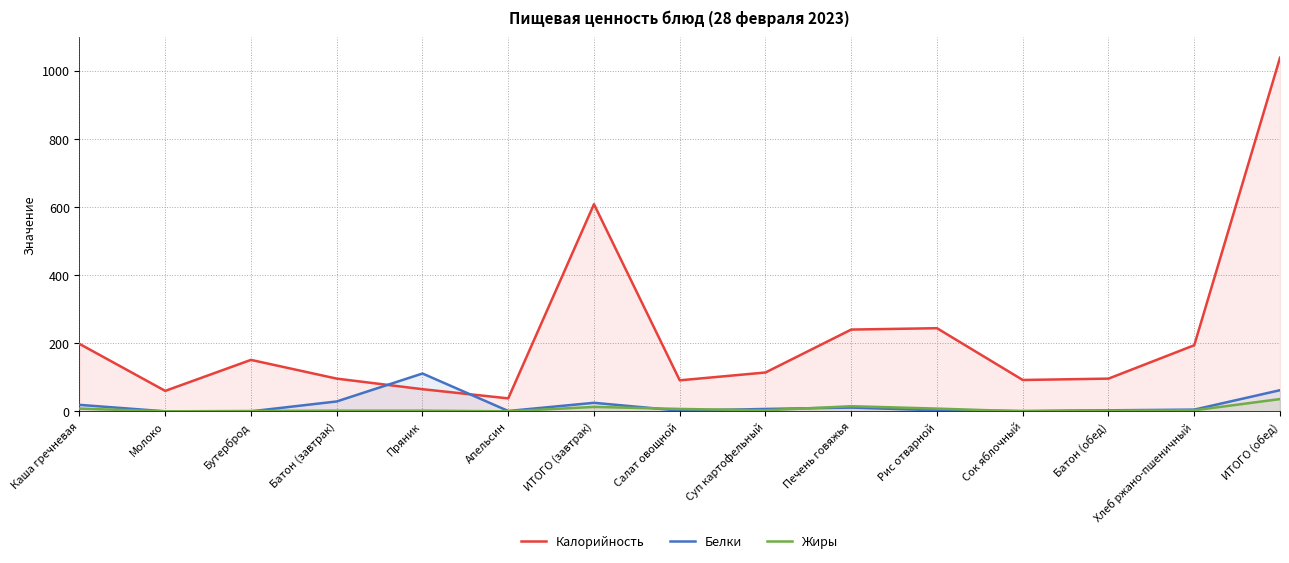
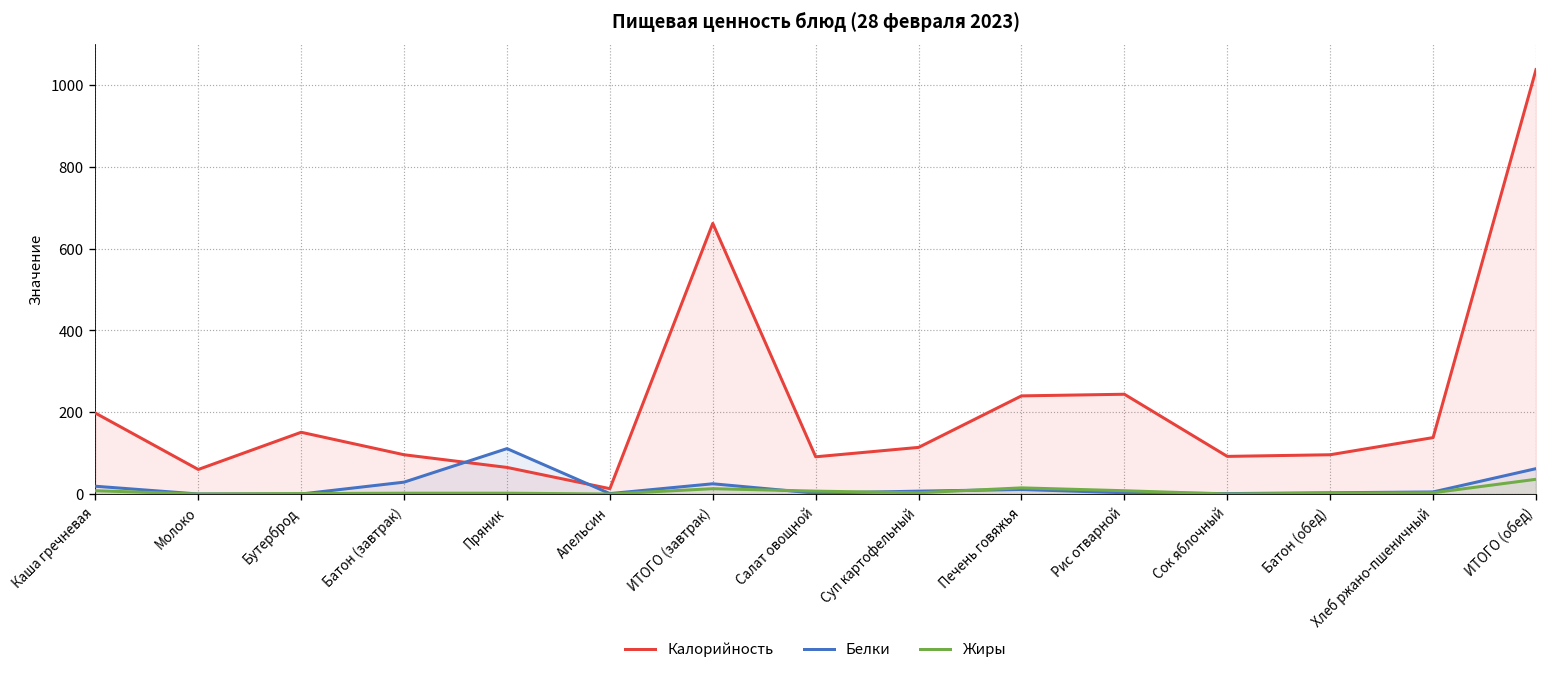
Калорийность, Апельсин: 40 -> 10
Калорийность, ИТОГО (завтрак): 610 -> 660
Калорийность, Хлеб ржано-пшеничный: 190 -> 140
